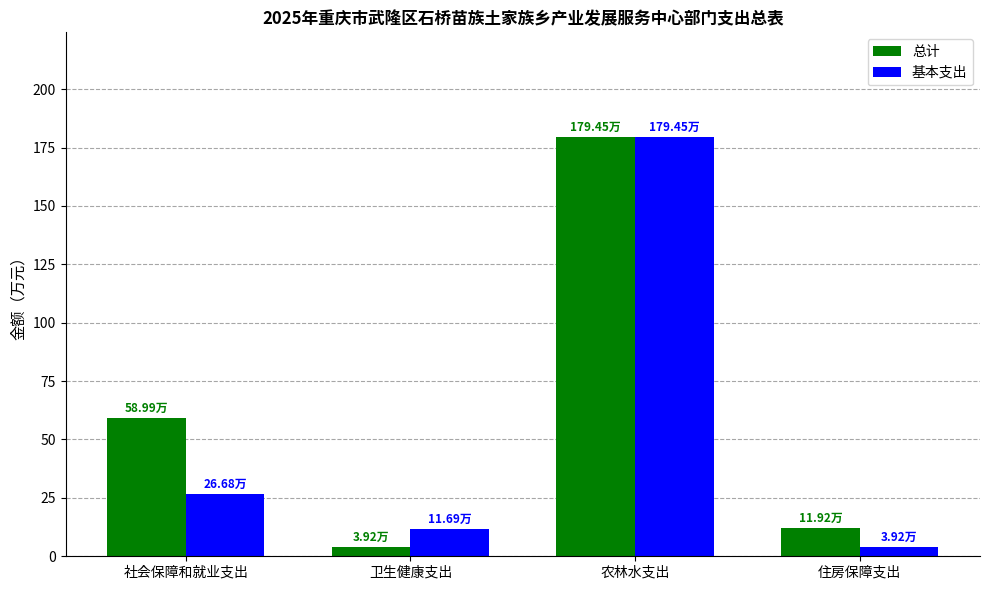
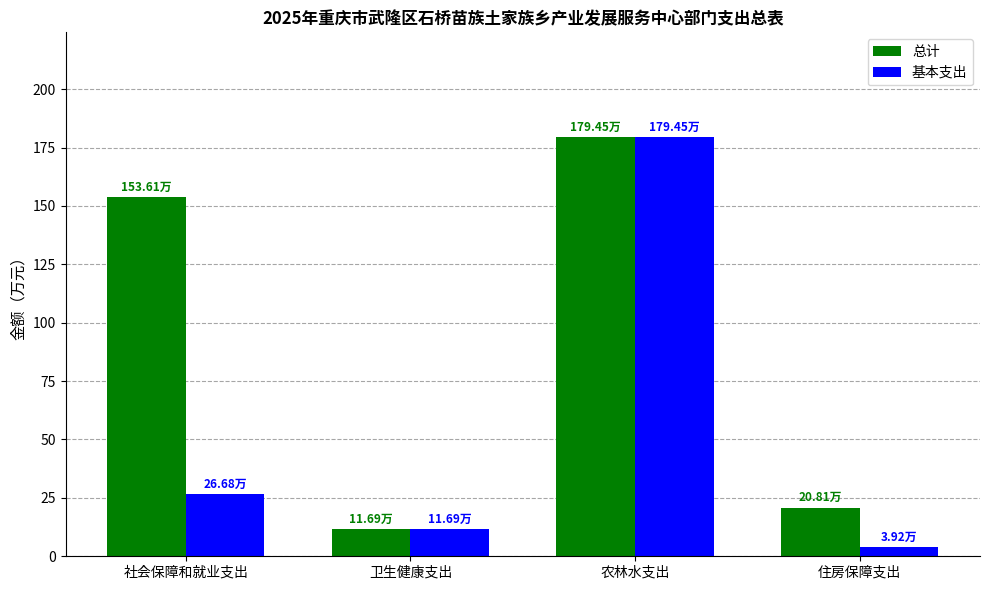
总计, 社会保障和就业支出: 58.99万 -> 153.61万
总计, 卫生健康支出: 3.92万 -> 11.69万
总计, 住房保障支出: 11.92万 -> 20.81万
